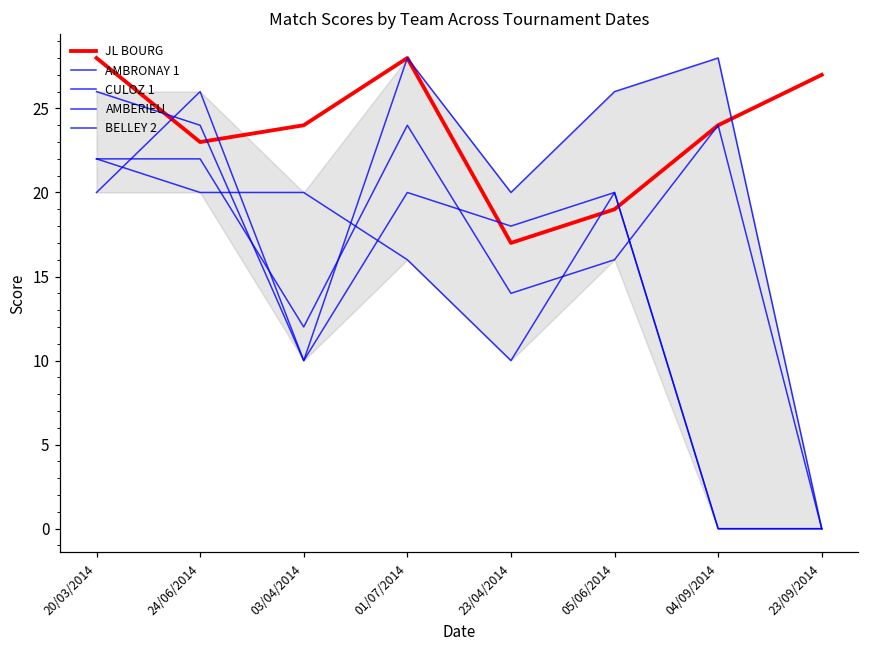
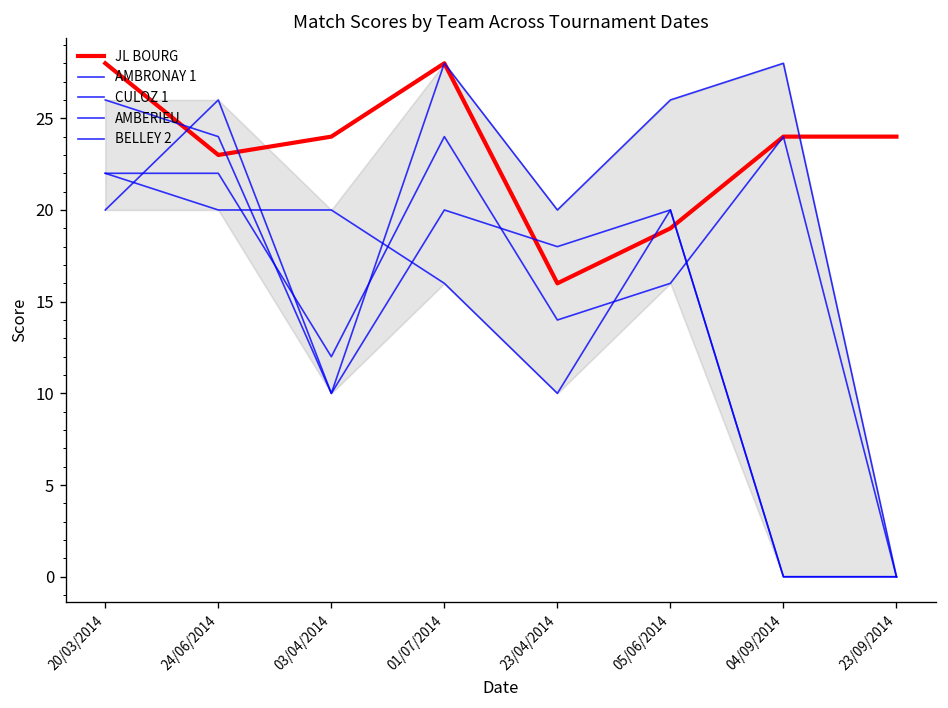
JL BOURG, 23/04/2014: 17 -> 16
JL BOURG, 23/09/2014: 27 -> 24
